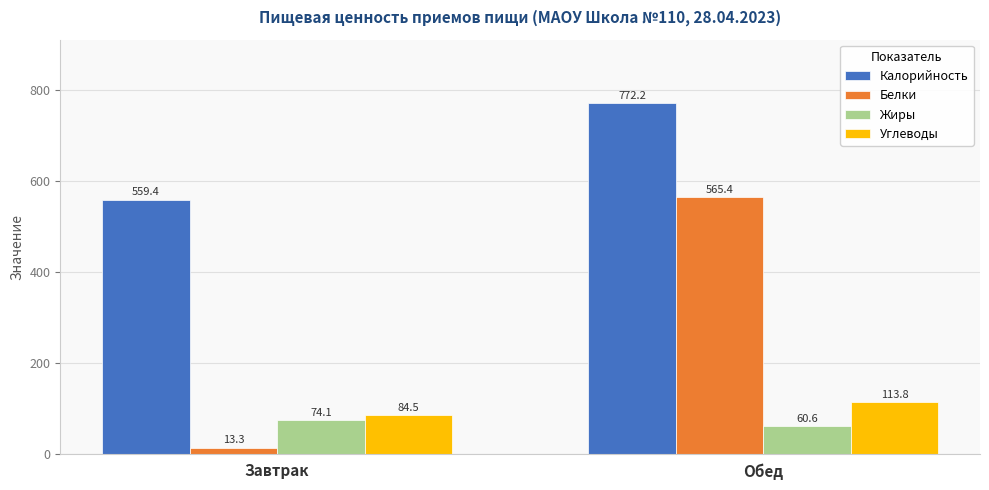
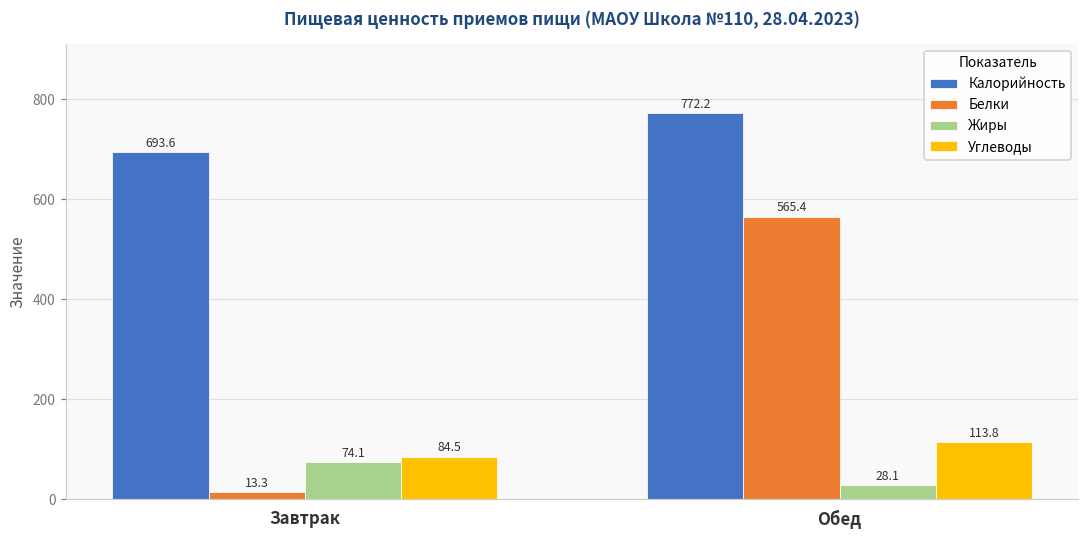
Калорийность, Завтрак: 559.4 -> 693.6
Жиры, Обед: 60.6 -> 28.1
